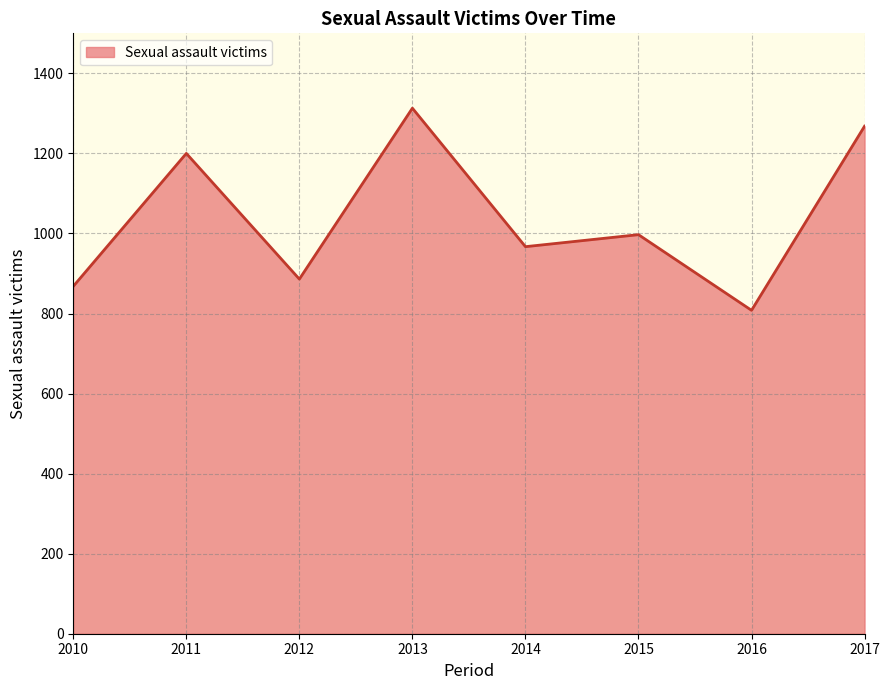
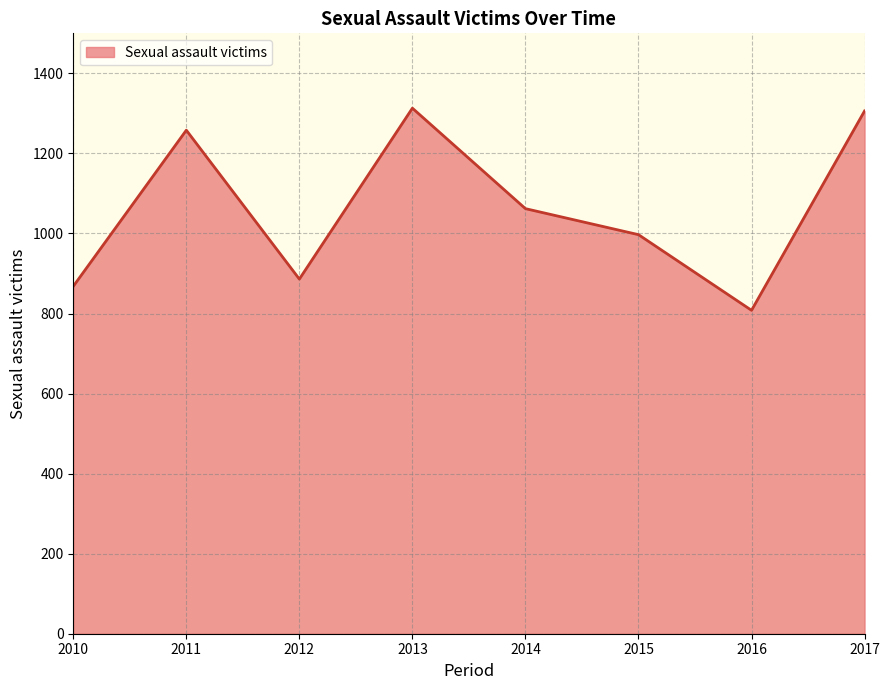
2011: 1200 -> 1260
2014: 970 -> 1060
2017: 1270 -> 1310
